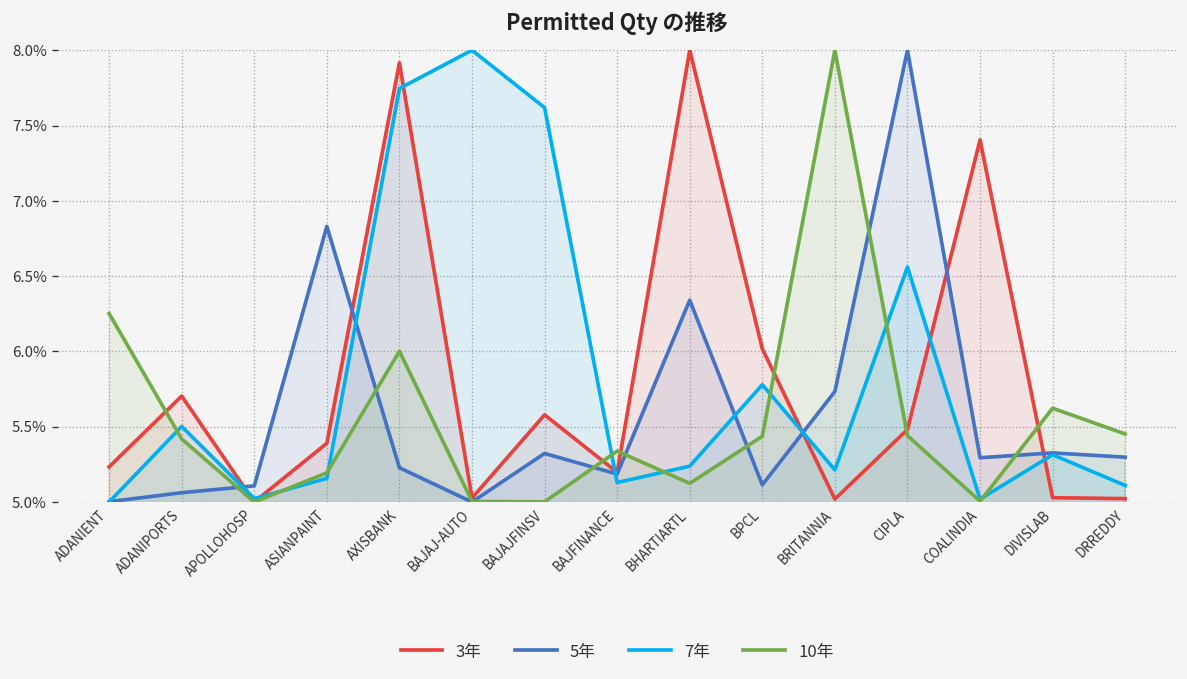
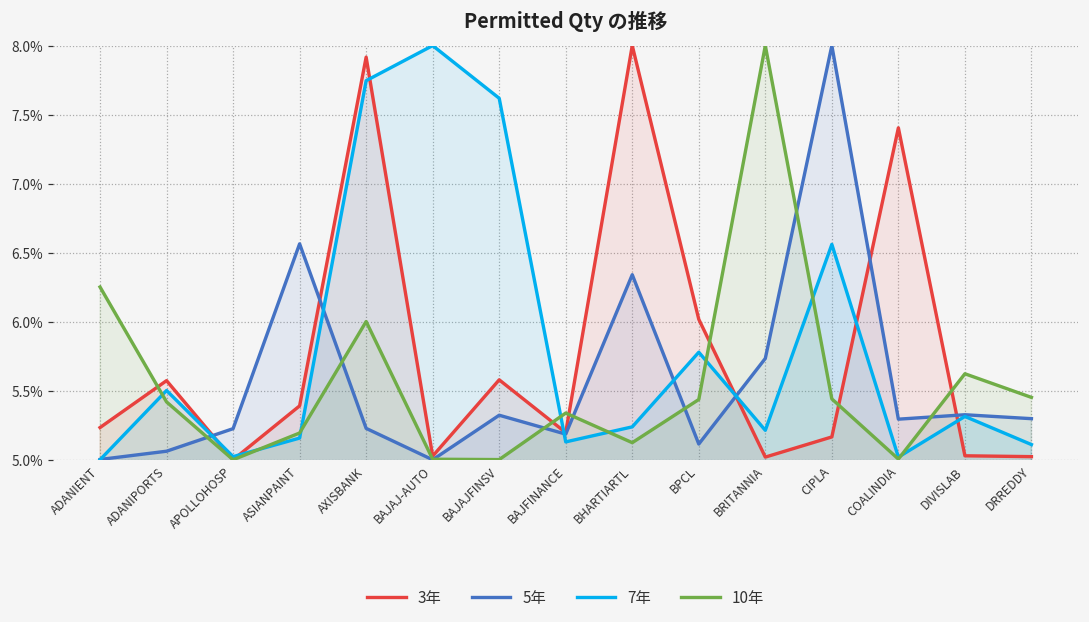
3年, ADANIPORTS: 5.70% -> 5.57%
5年, APOLLOHOSP: 5.11% -> 5.23%
5年, ASIANPAINT: 6.83% -> 6.56%
3年, CIPLA: 5.48% -> 5.17%
